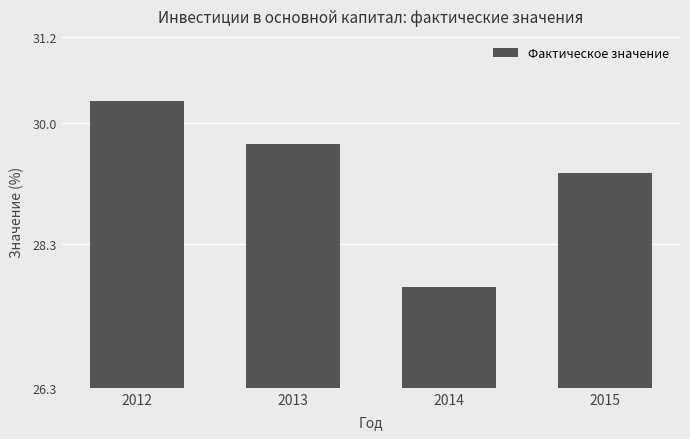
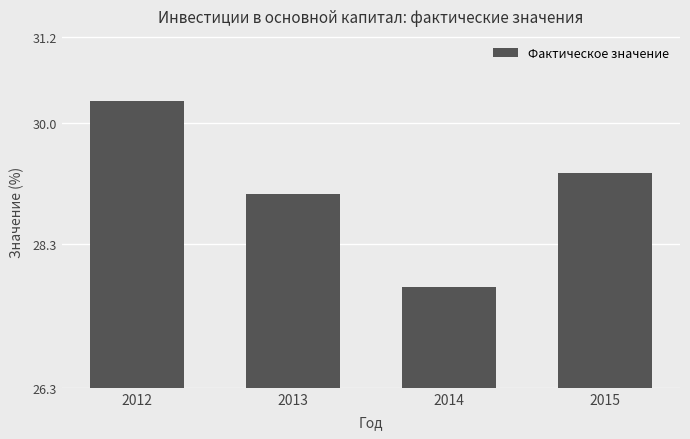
2013: 29.7 -> 29.0
